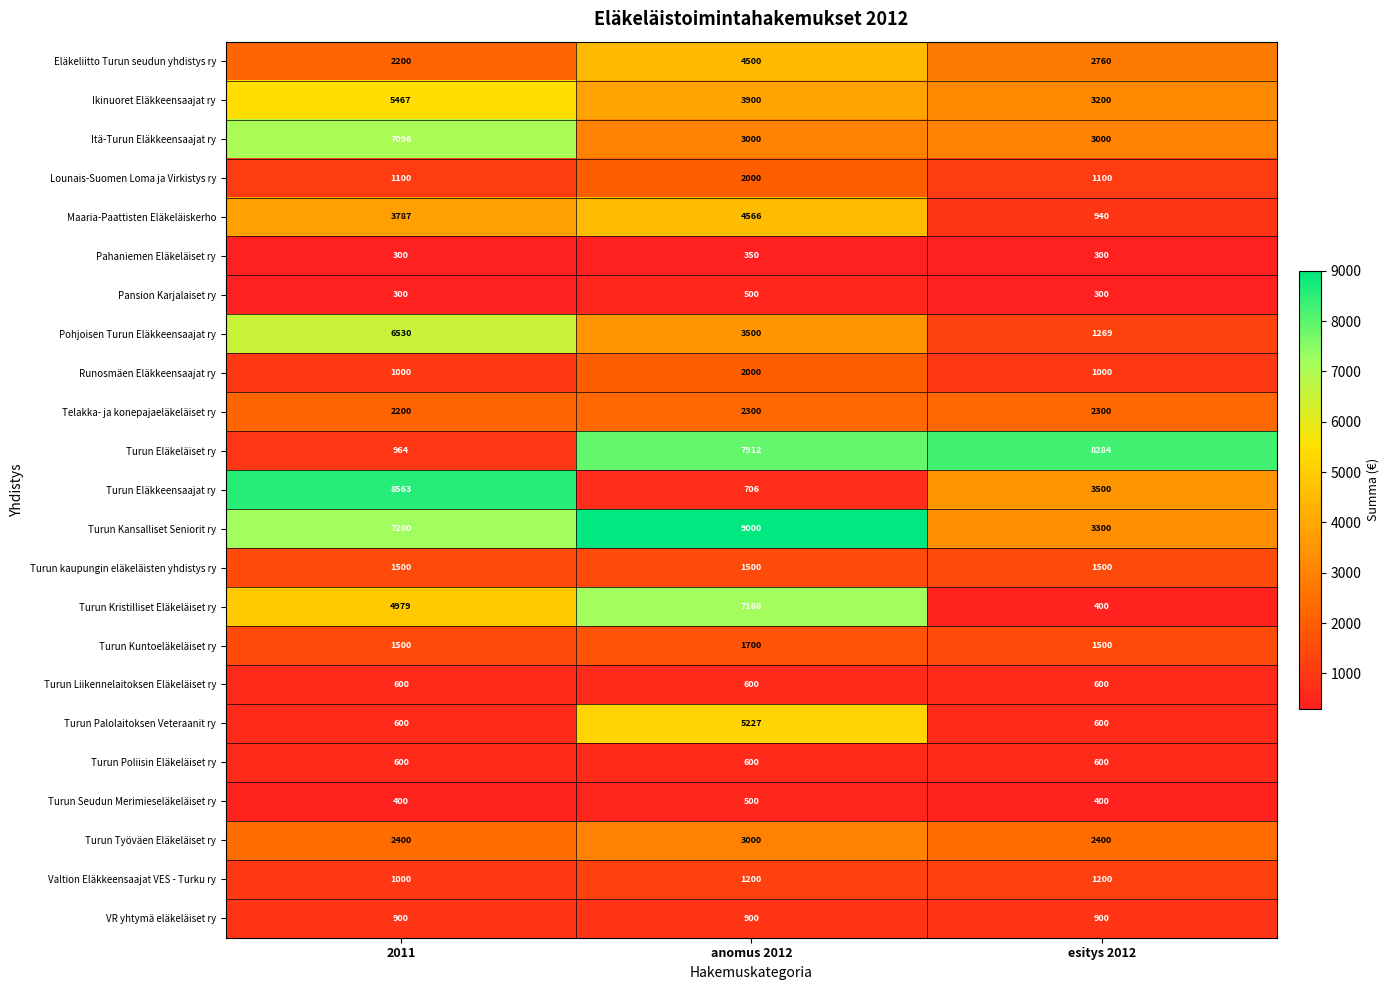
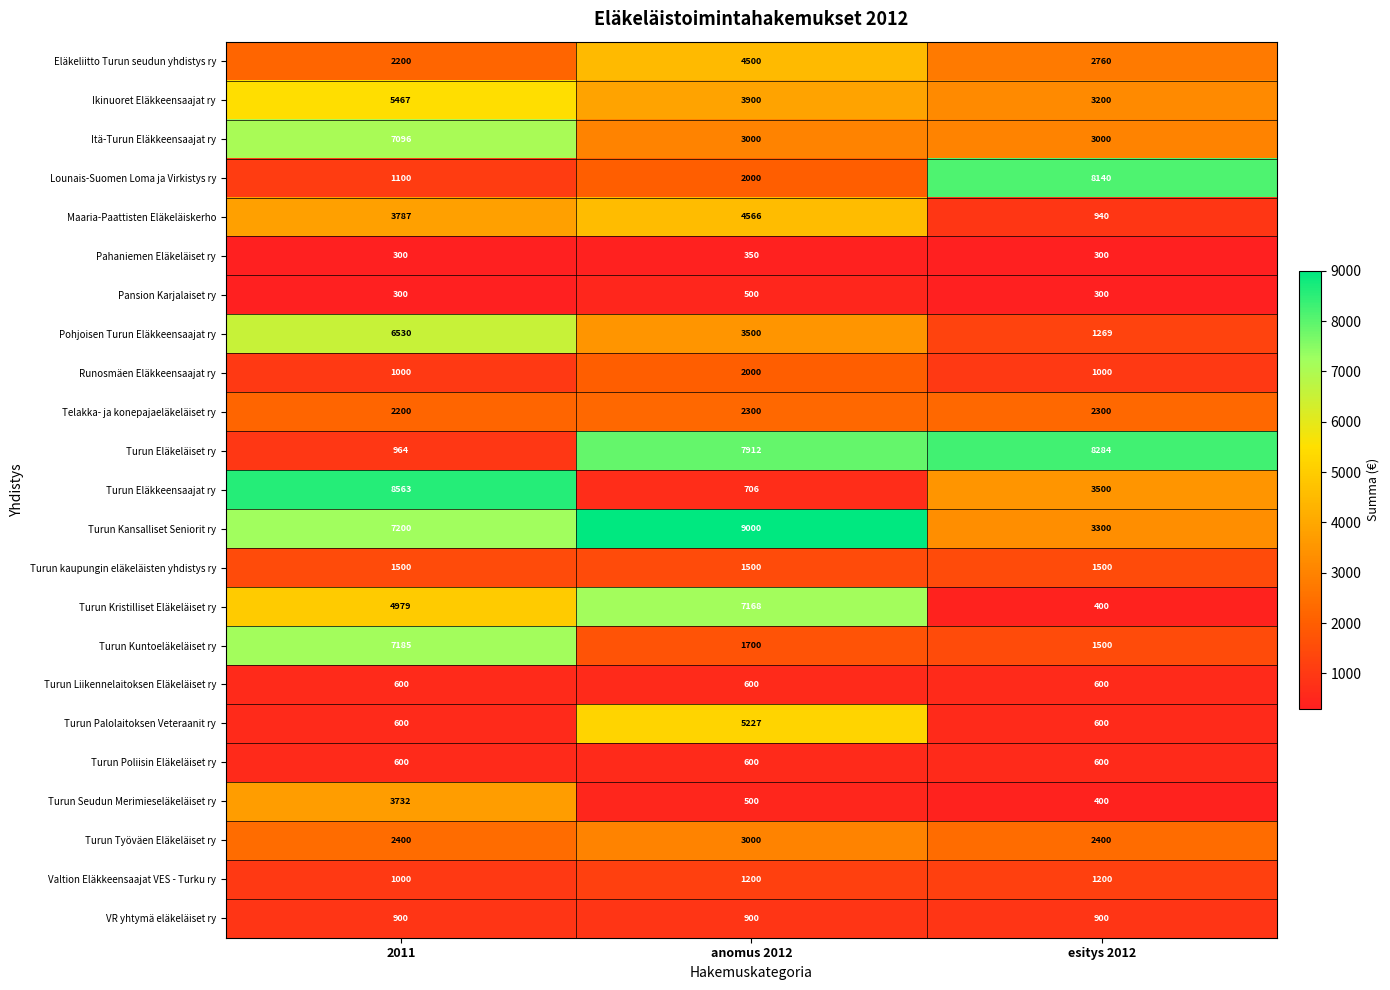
Lounais-Suomen Loma ja Virkistys ry, esitys 2012: 1100 -> 8140
Turun Kuntoeläkeläiset ry, 2011: 1500 -> 7185
Turun Seudun Merimieseläkeläiset ry, 2011: 400 -> 3732
